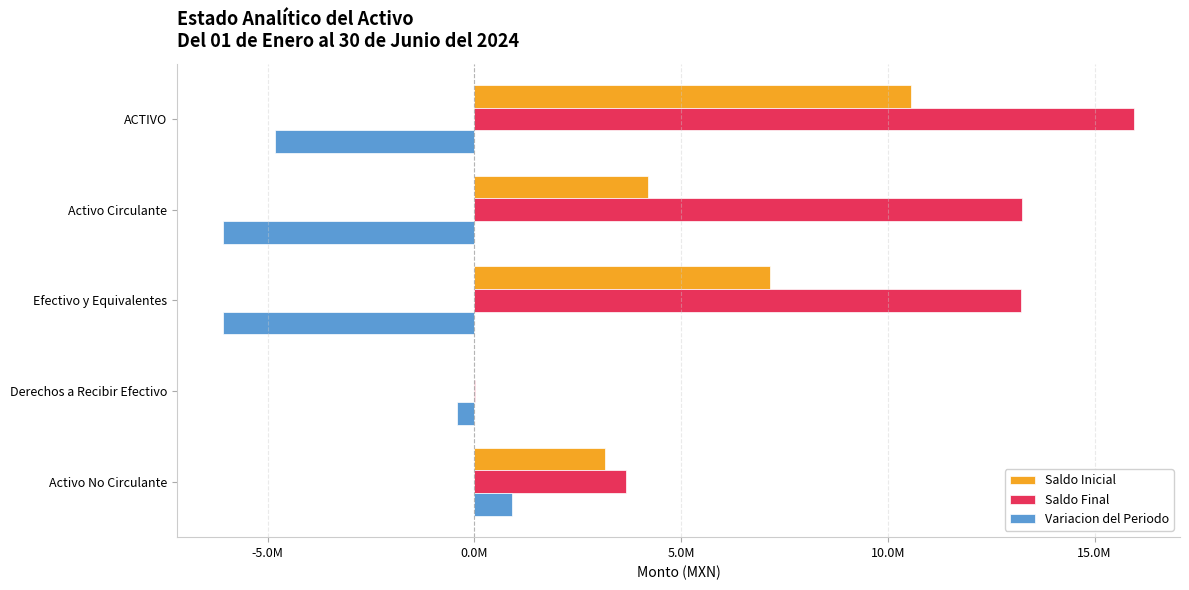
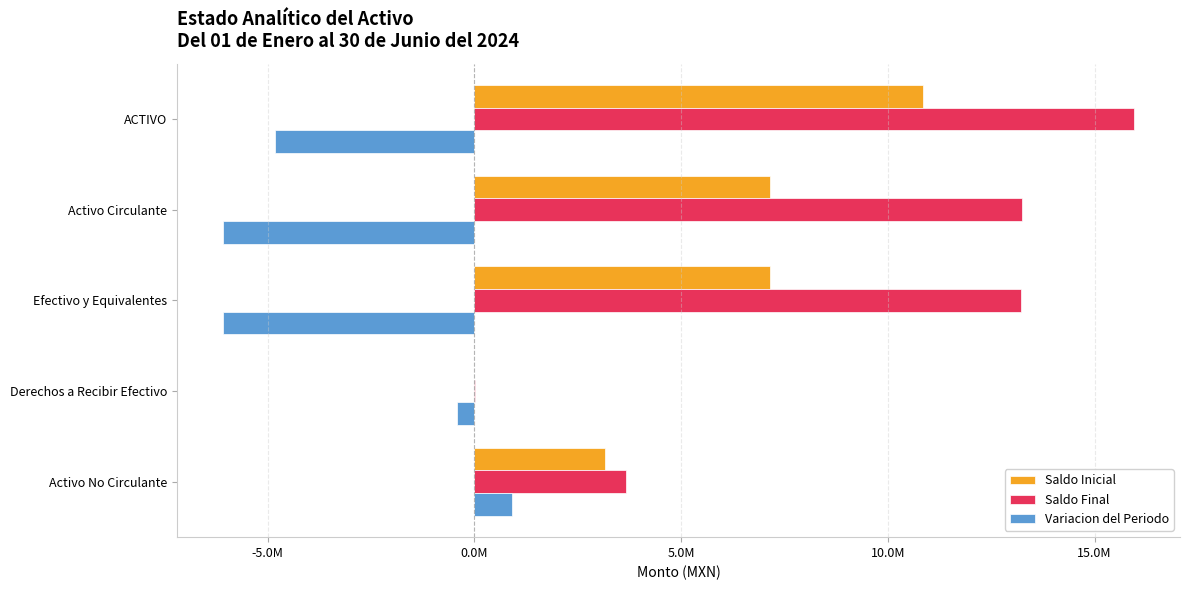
Saldo Inicial, ACTIVO: 10600000 -> 10800000
Saldo Inicial, Activo Circulante: 4200000 -> 7200000
